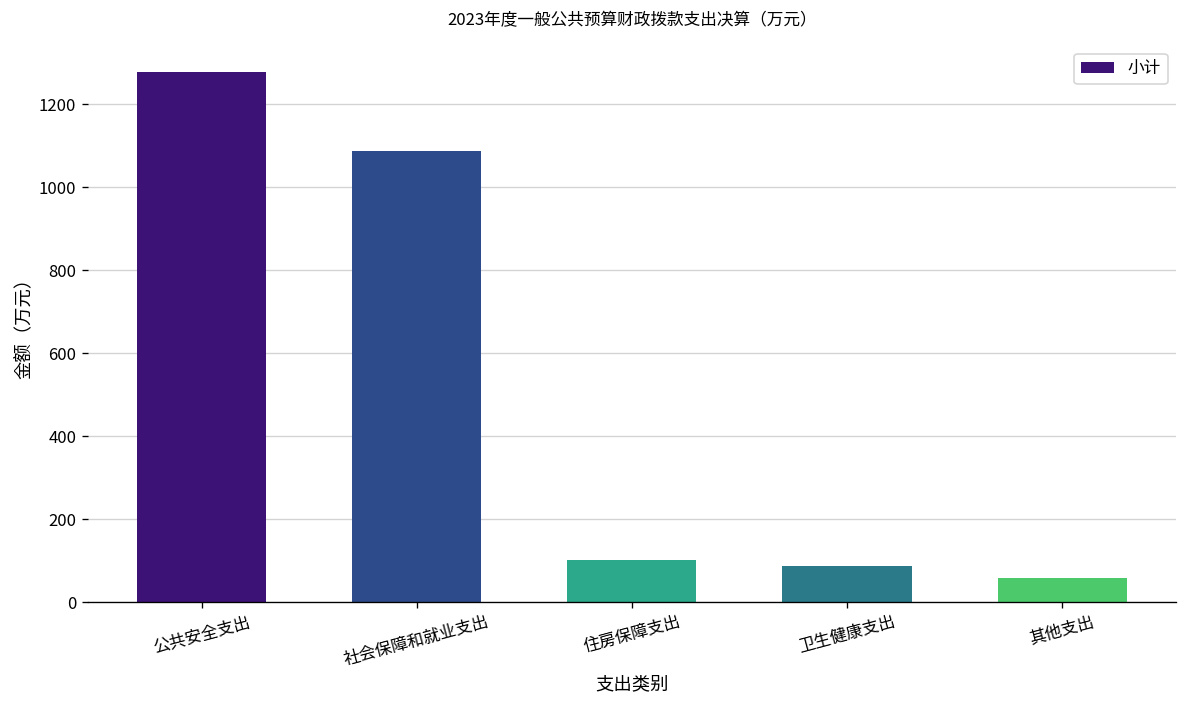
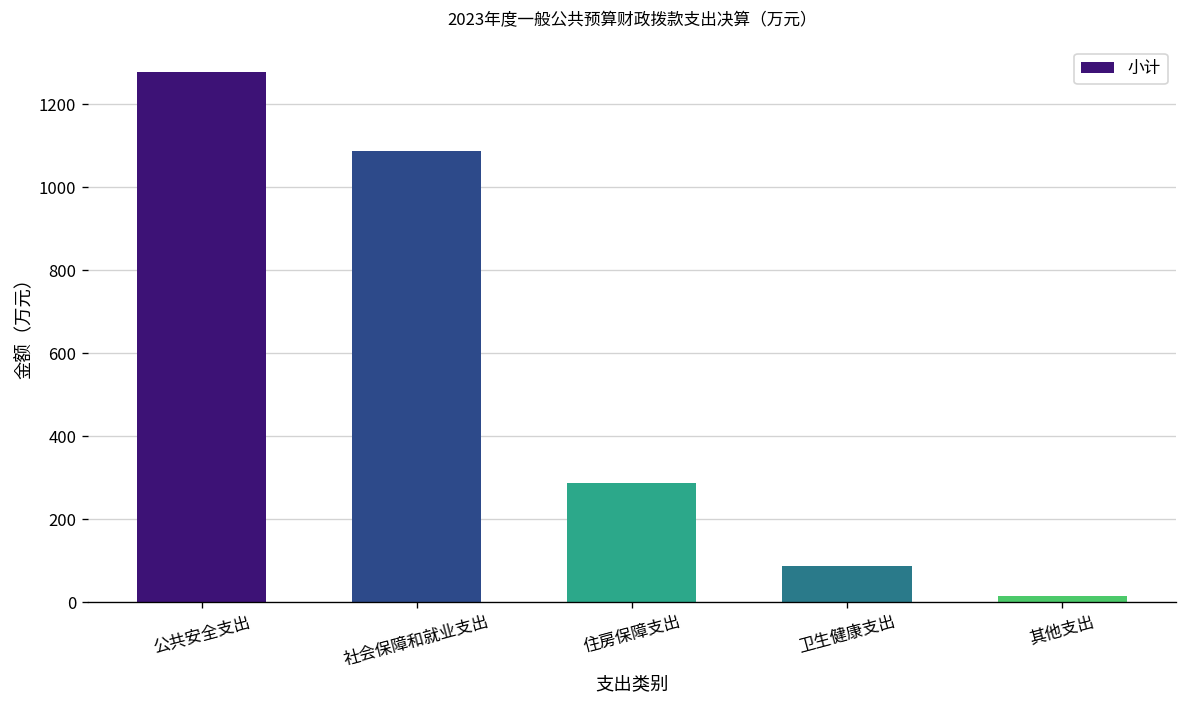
住房保障支出: 100 -> 290
其他支出: 60 -> 20
